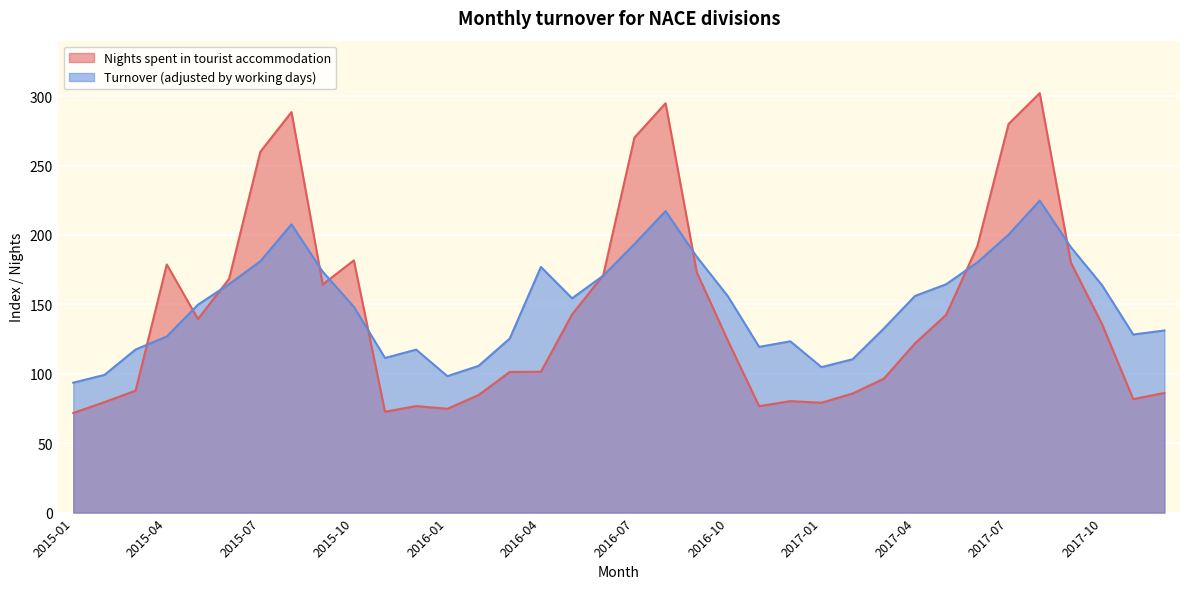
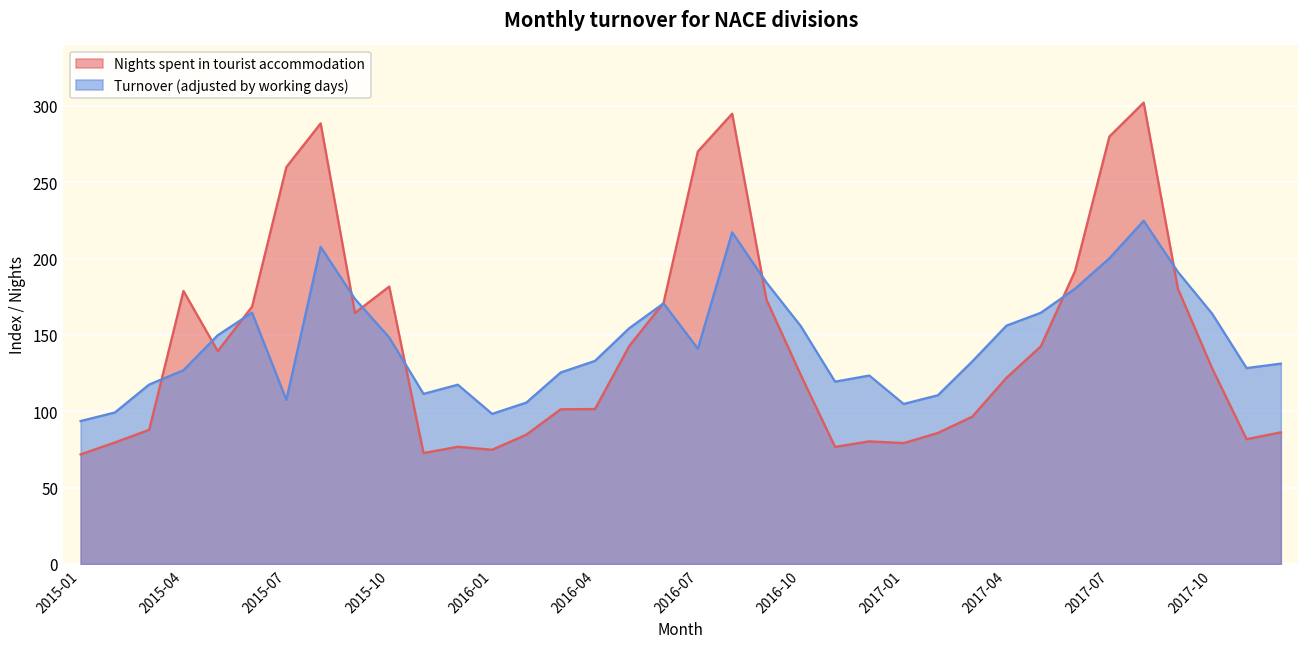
Turnover (adjusted by working days), 2015-07: 181 -> 108
Turnover (adjusted by working days), 2016-04: 177 -> 133
Turnover (adjusted by working days), 2016-07: 194 -> 141
Nights spent in tourist accommodation, 2017-10: 136 -> 128
